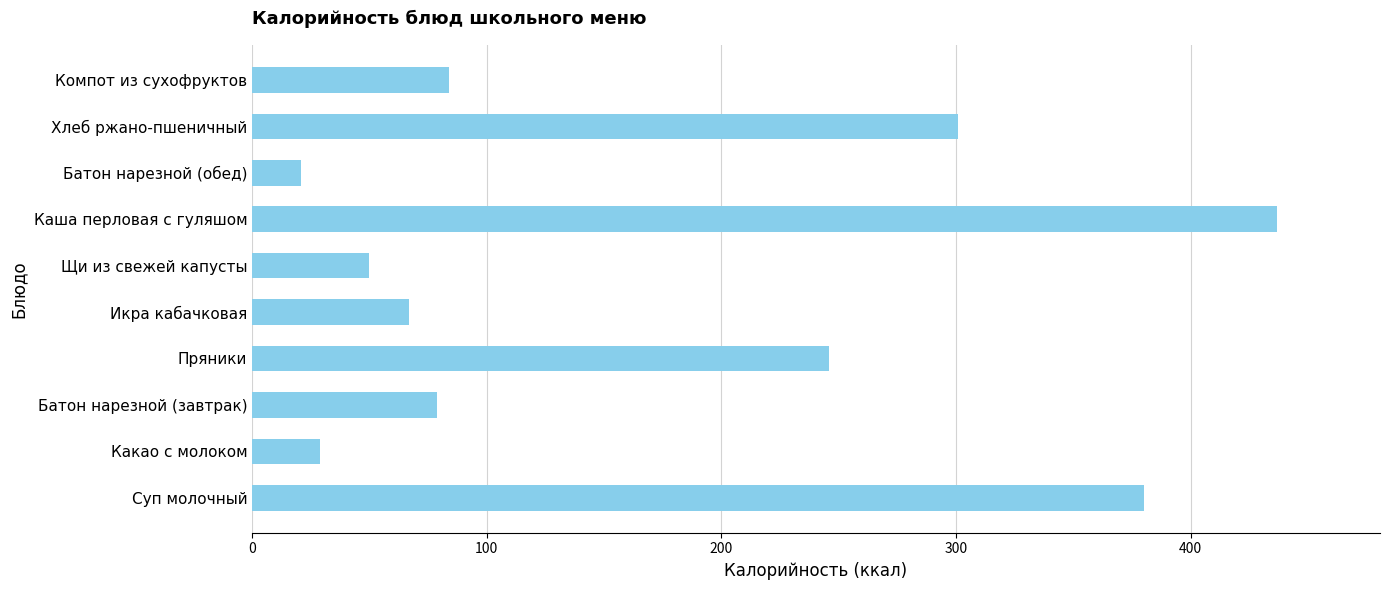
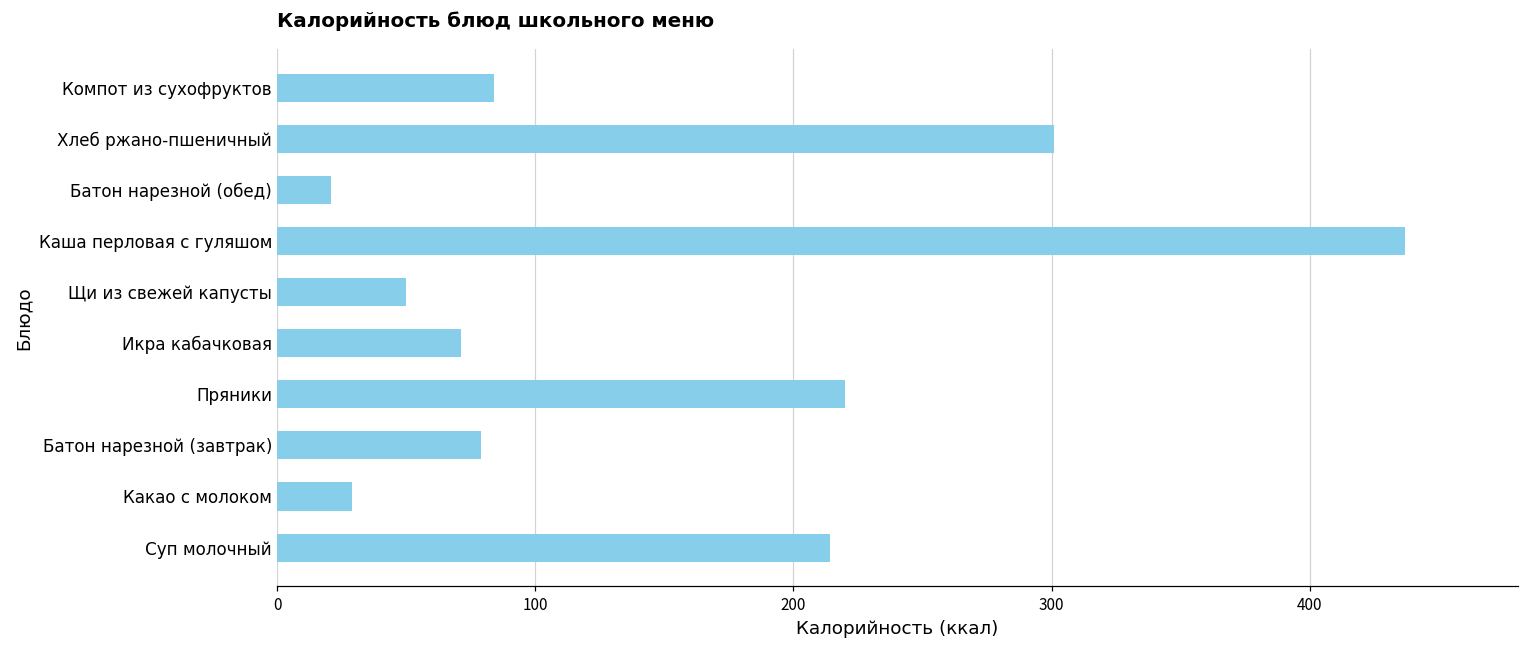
Икра кабачковая: 67 -> 71
Пряники: 246 -> 220
Суп молочный: 380 -> 214
